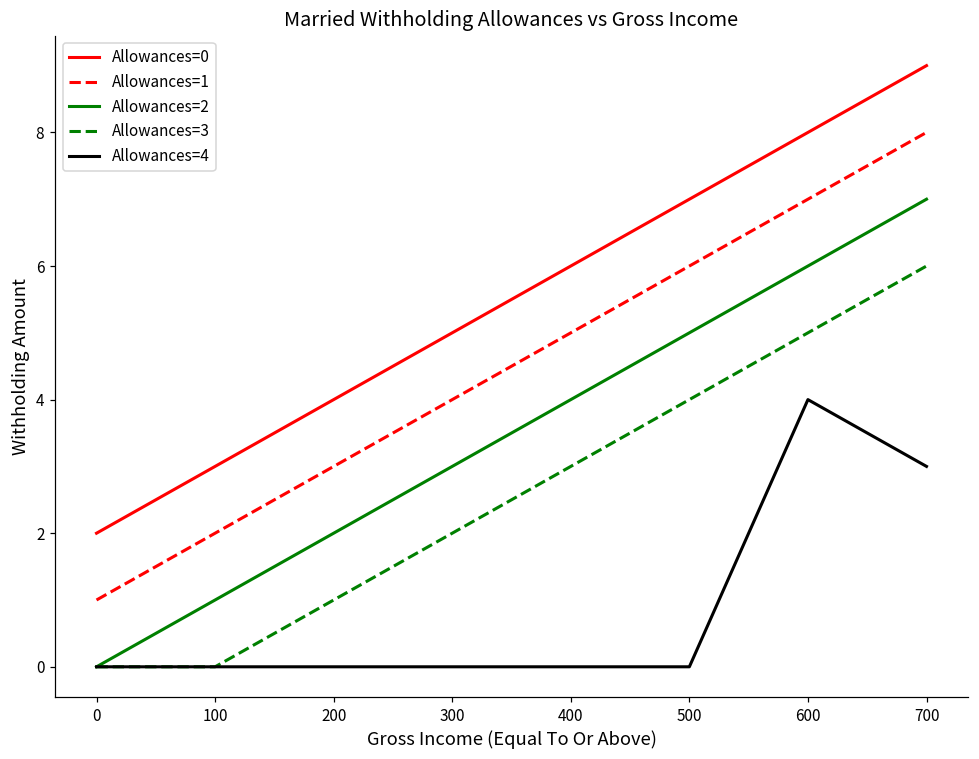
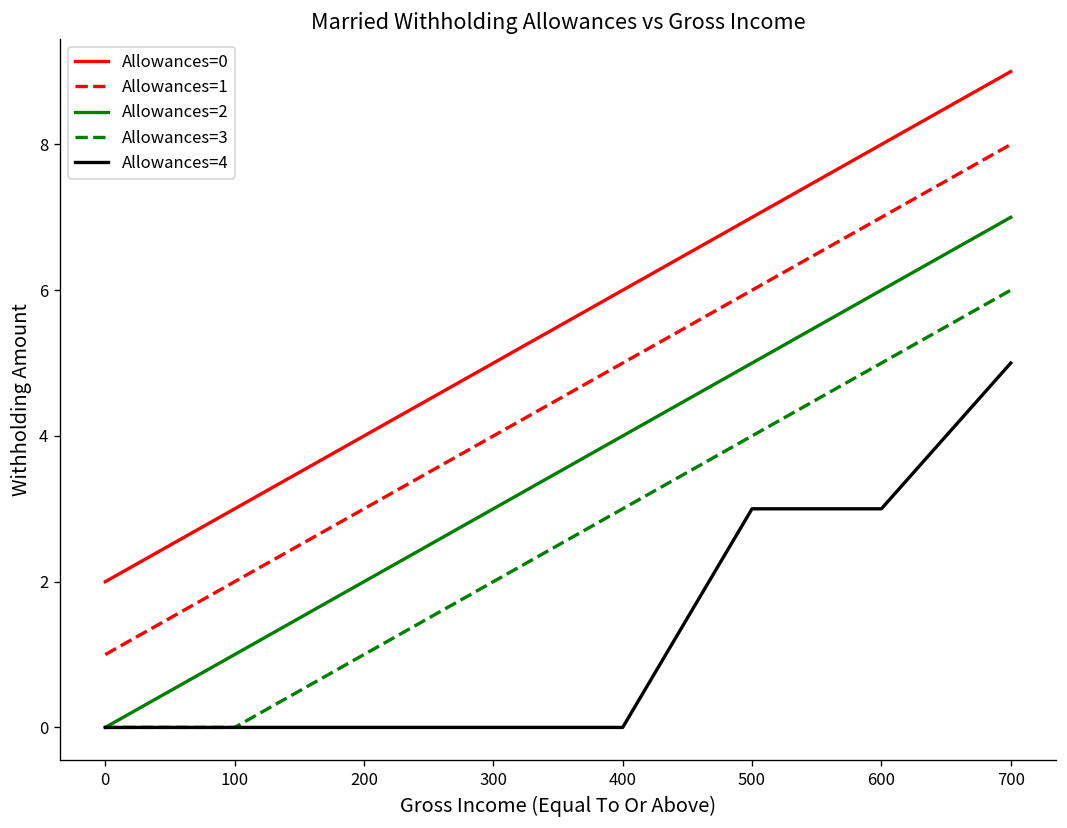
Allowances=4, 500: 0 -> 3
Allowances=4, 600: 4 -> 3
Allowances=4, 700: 3 -> 5
